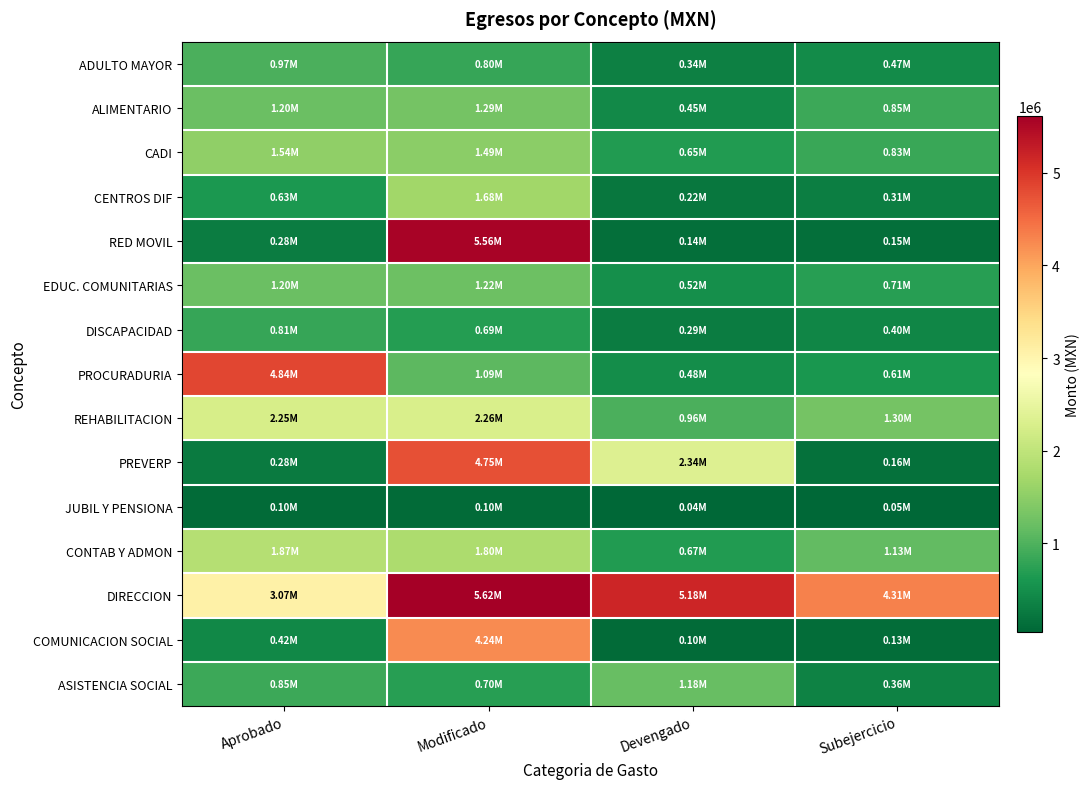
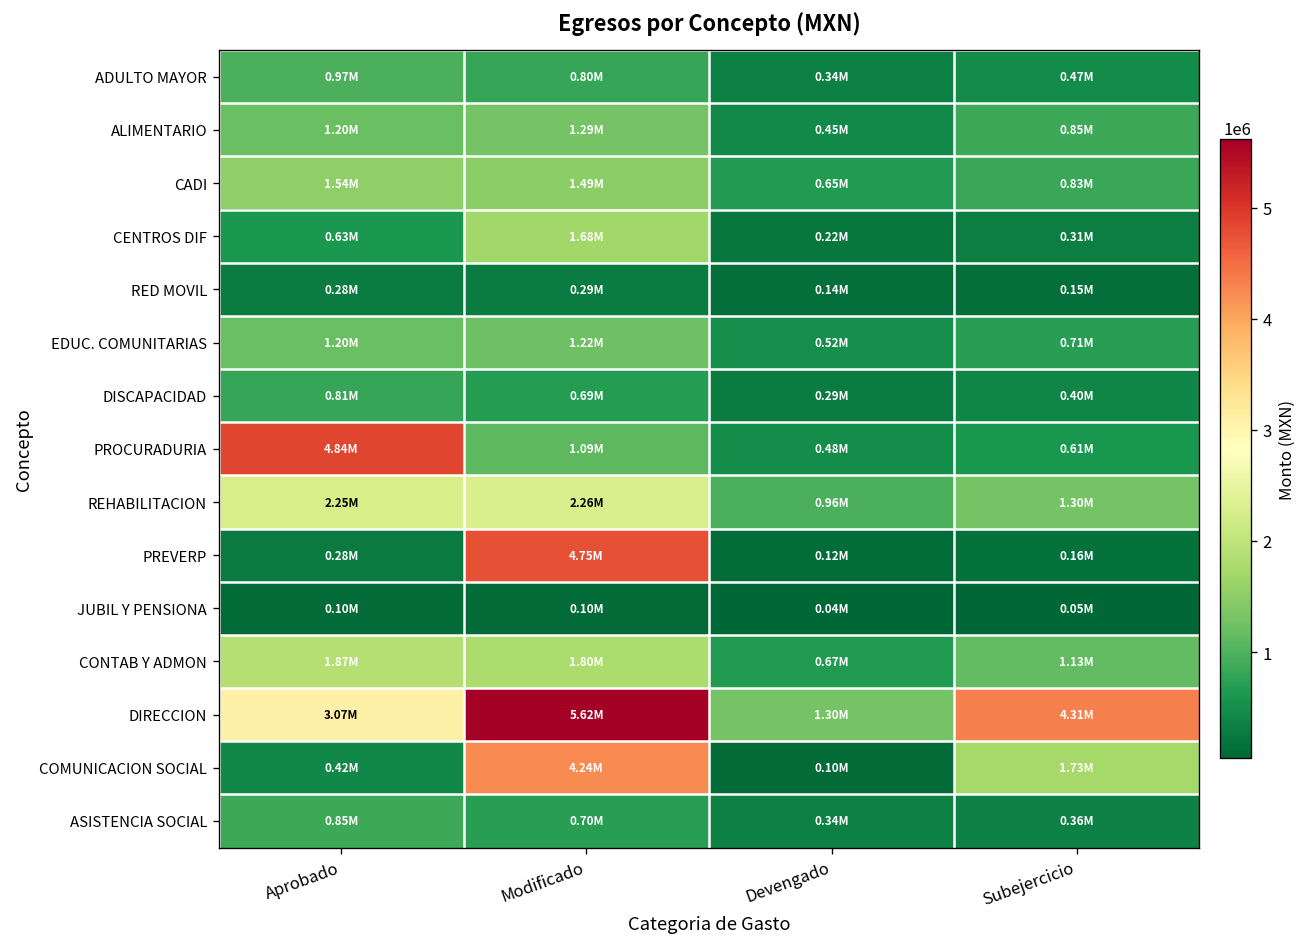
RED MOVIL, Modificado: 5.56M -> 0.29M
PREVERP, Devengado: 2.34M -> 0.12M
DIRECCION, Devengado: 5.18M -> 1.30M
COMUNICACION SOCIAL, Subejercicio: 0.13M -> 1.73M
ASISTENCIA SOCIAL, Devengado: 1.18M -> 0.34M
